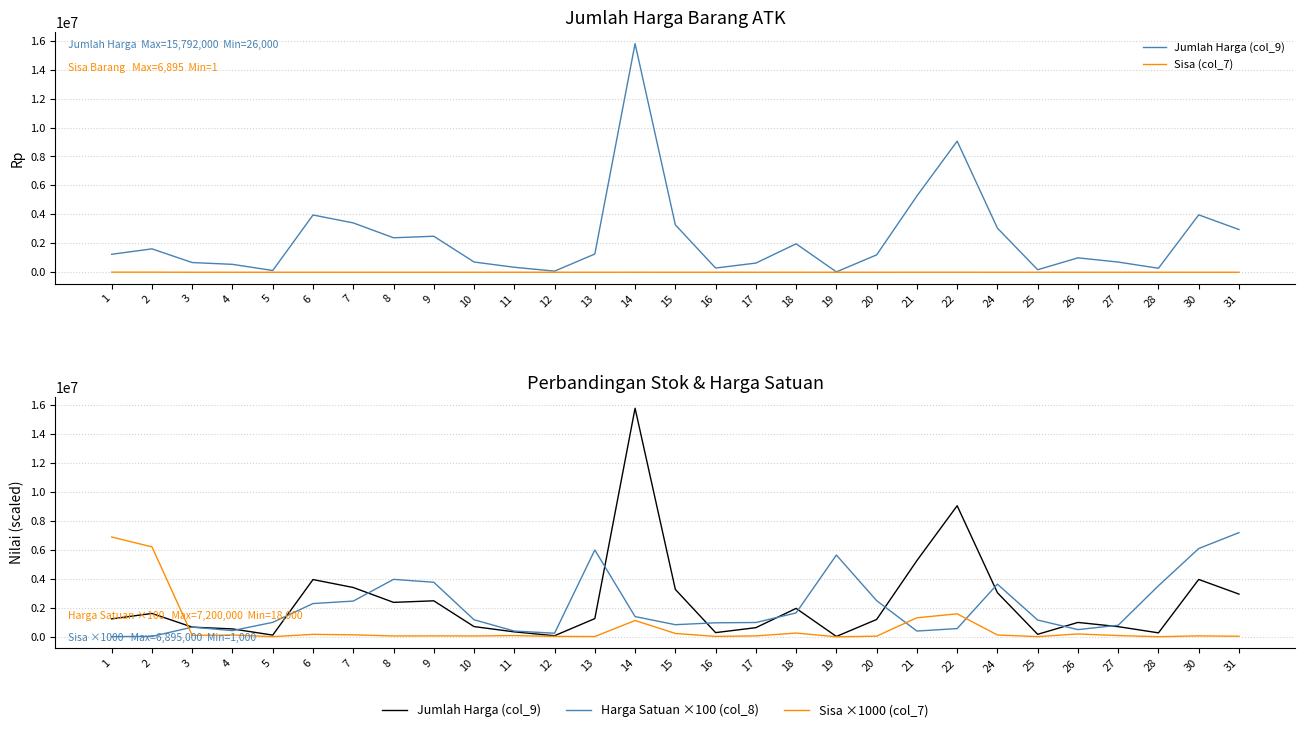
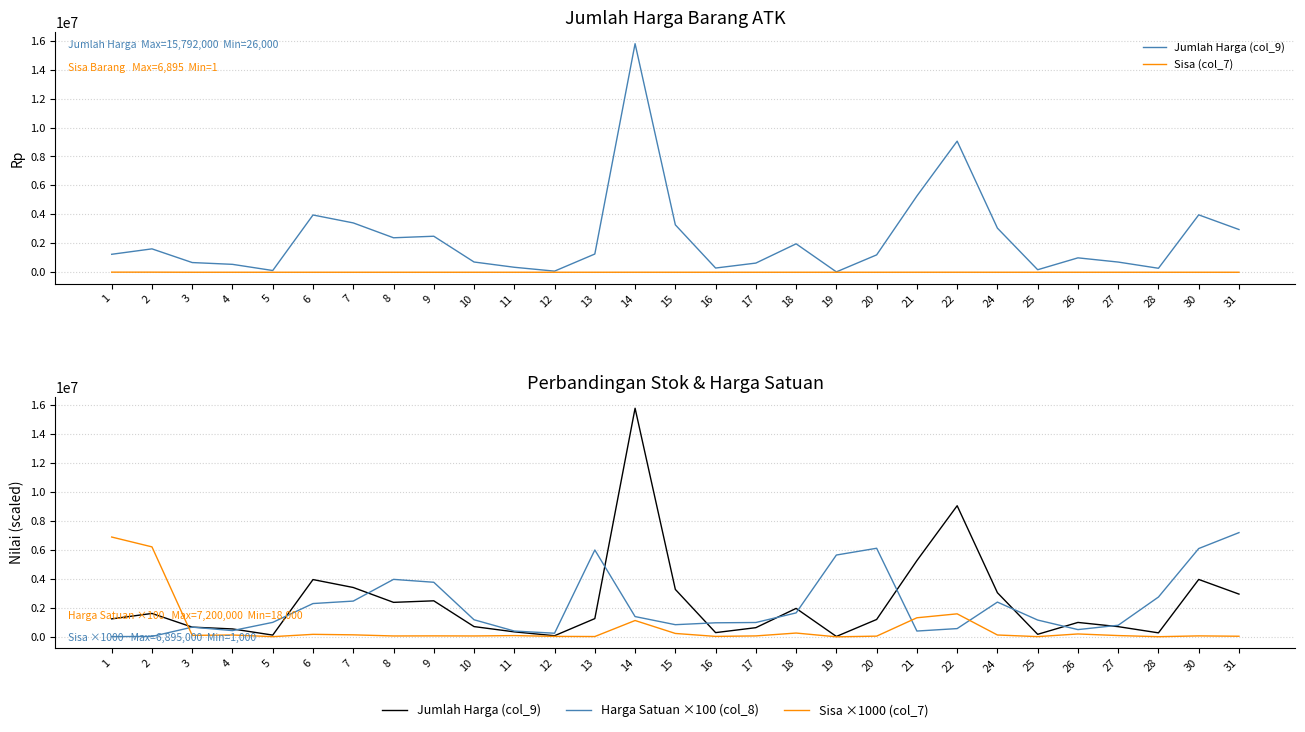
Perbandingan Stok & Harga Satuan, Harga Satuan ×100 (col_8), 20: 2500000 -> 6100000
Perbandingan Stok & Harga Satuan, Harga Satuan ×100 (col_8), 24: 3600000 -> 2400000
Perbandingan Stok & Harga Satuan, Harga Satuan ×100 (col_8), 28: 3500000 -> 2800000
